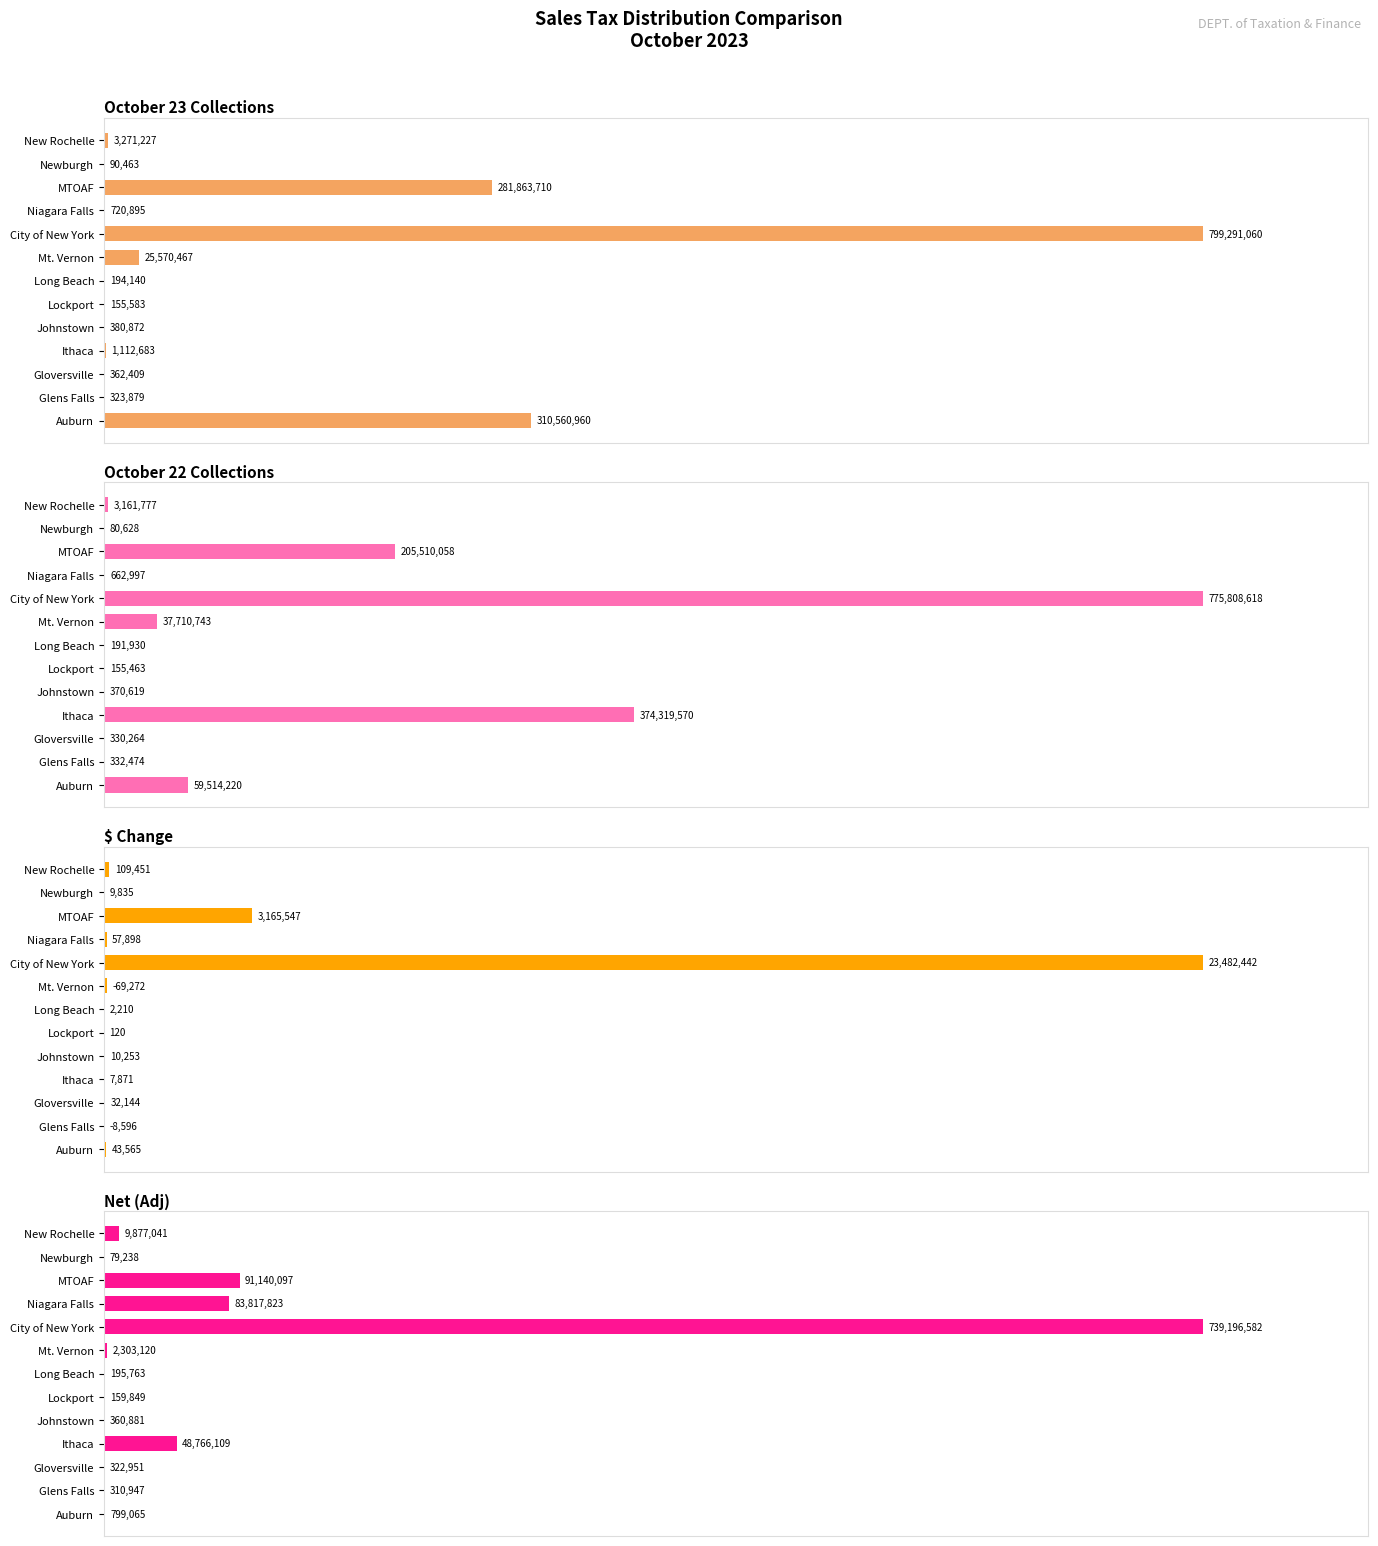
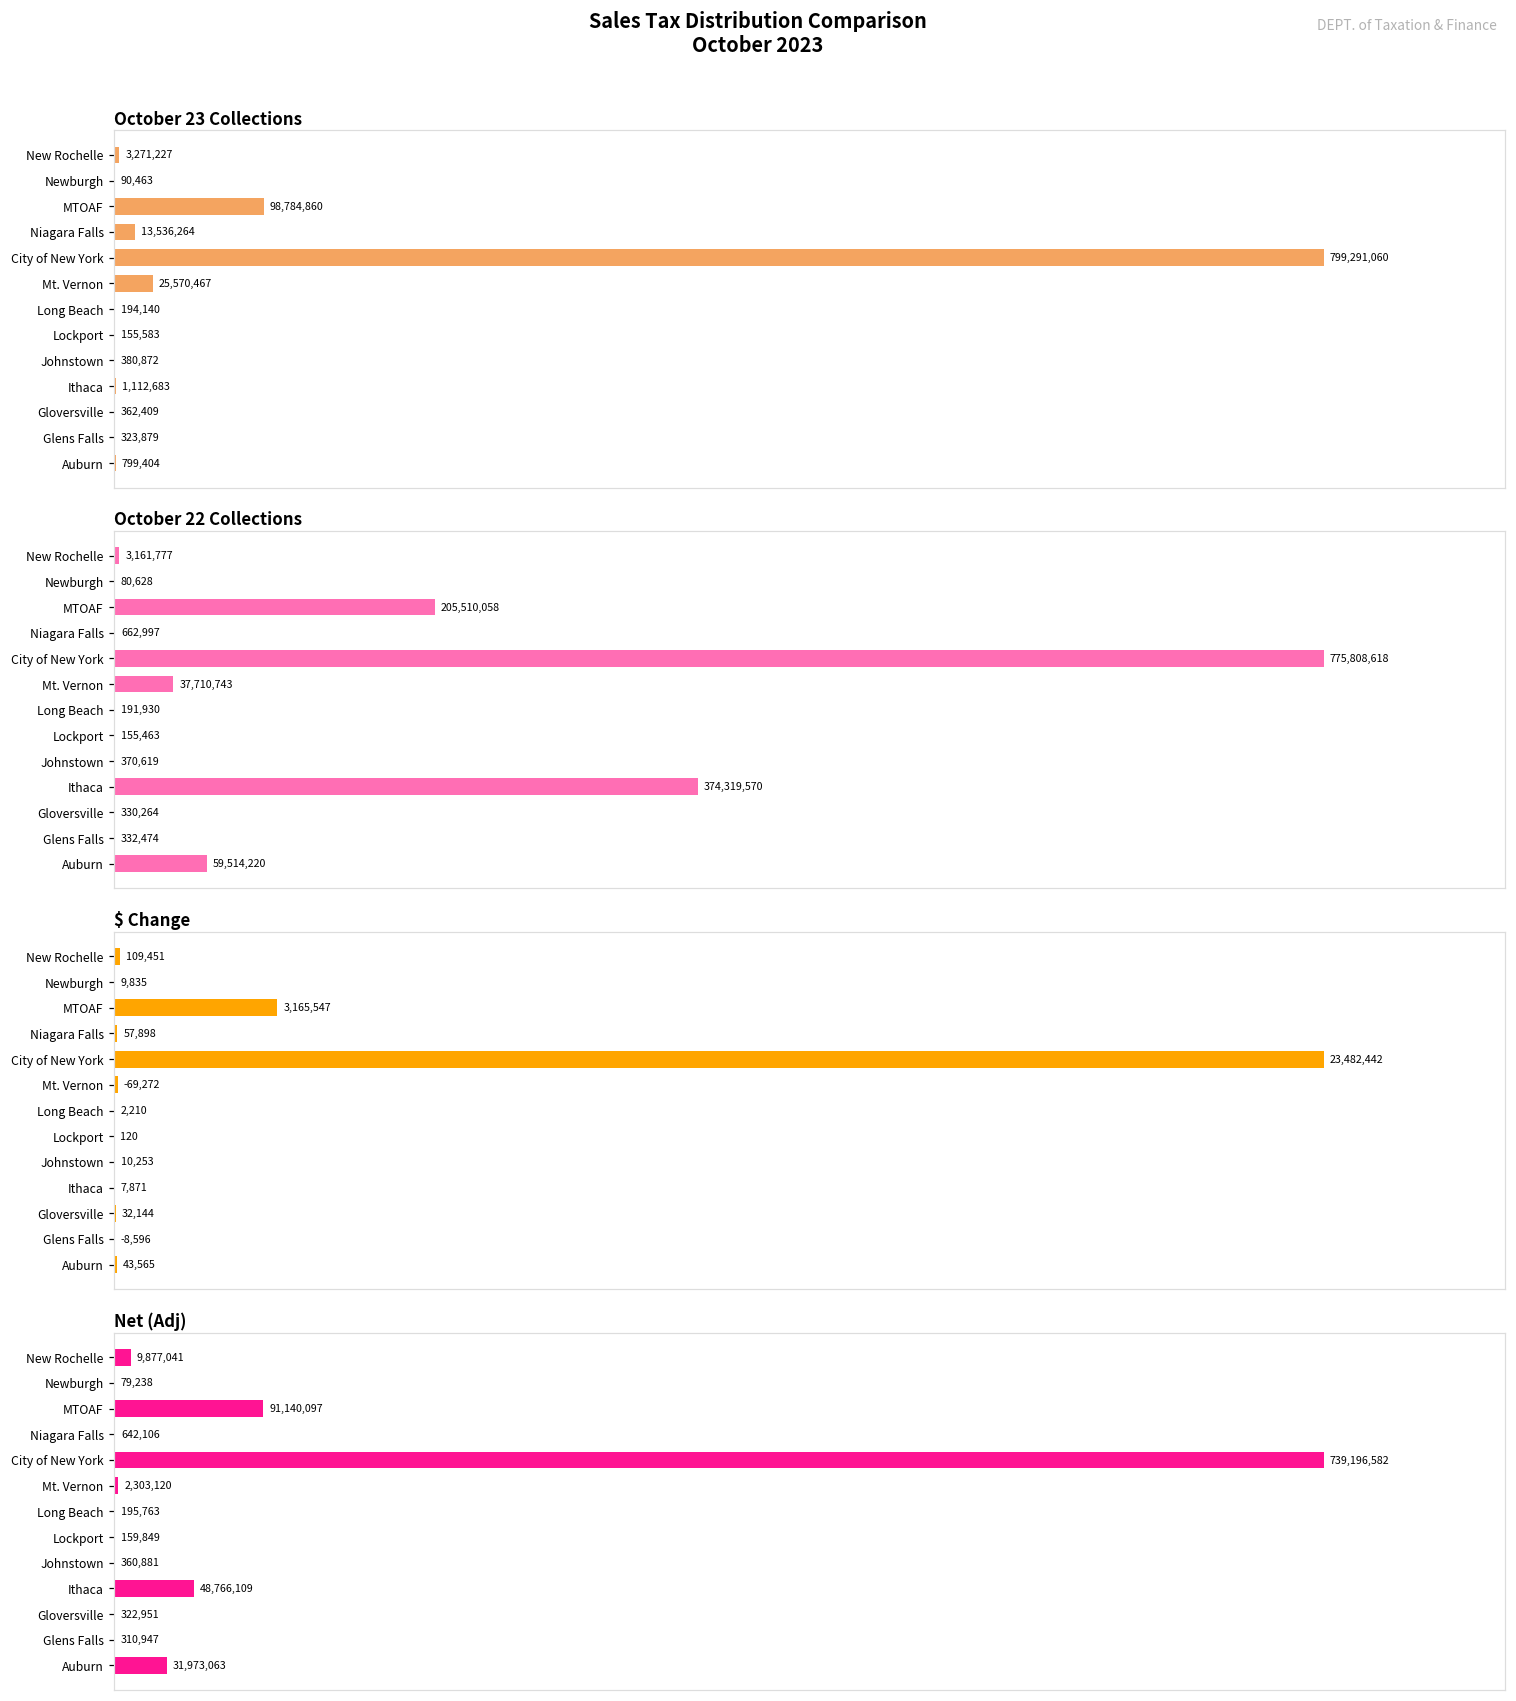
October 23 Collections, MTOAF: 281,863,710 -> 98,784,860
October 23 Collections, Niagara Falls: 720,895 -> 13,536,264
October 23 Collections, Auburn: 310,560,960 -> 799,404
Net (Adj), Niagara Falls: 83,817,823 -> 642,106
Net (Adj), Auburn: 799,065 -> 31,973,063
